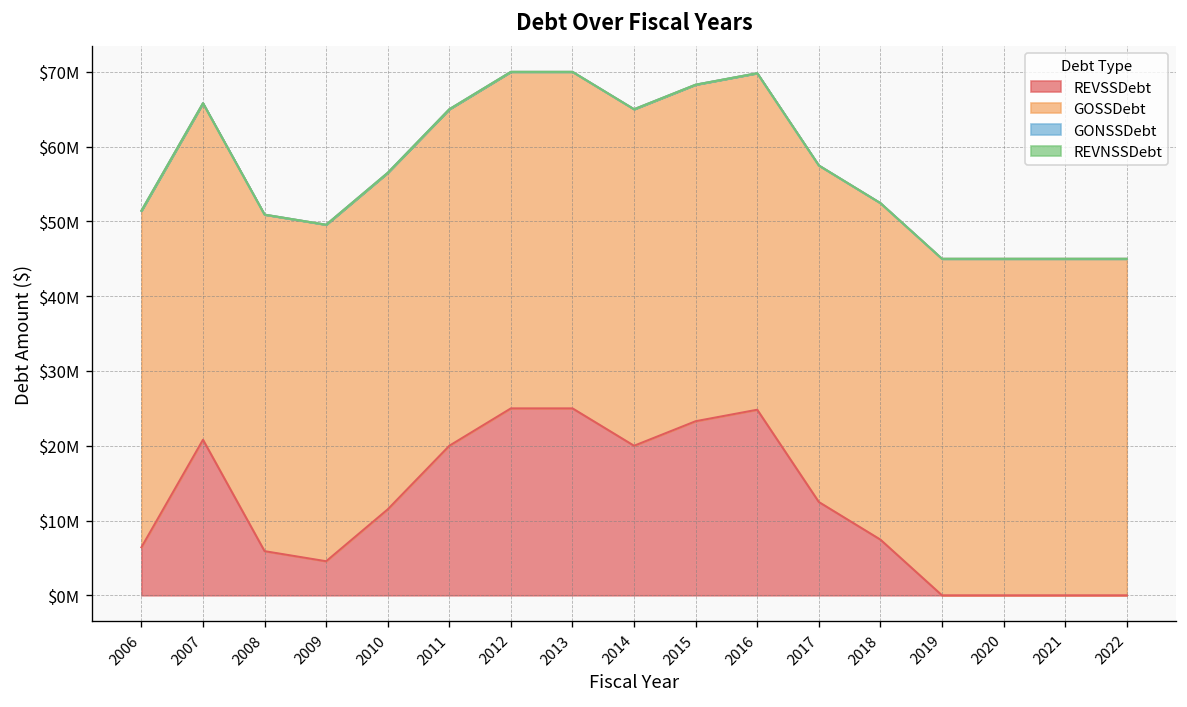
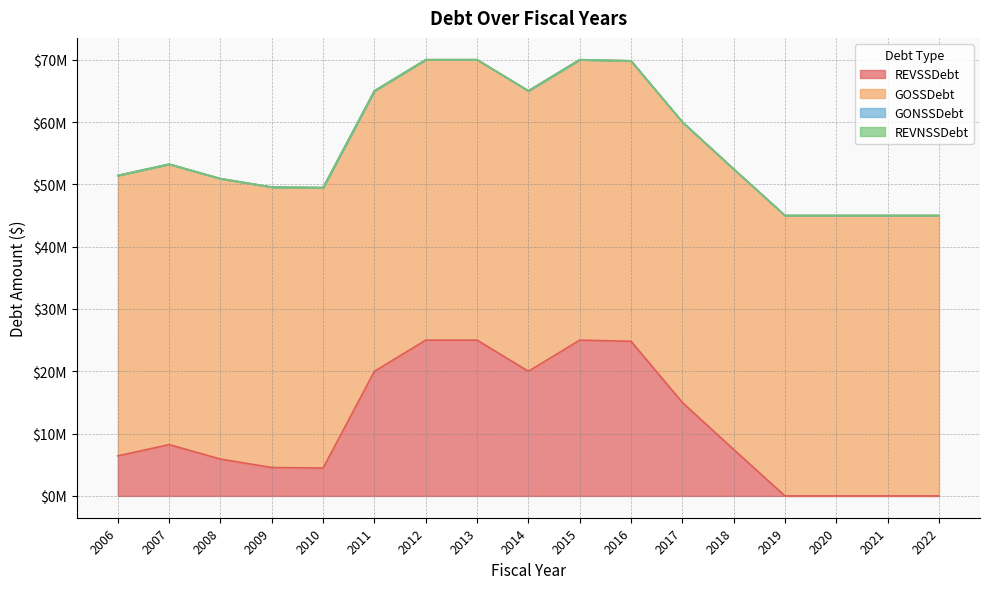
REVSSDebt, 2007: $21000000 -> $8000000
REVSSDebt, 2010: $12000000 -> $4000000
REVSSDebt, 2015: $23000000 -> $25000000
REVSSDebt, 2017: $12000000 -> $15000000
